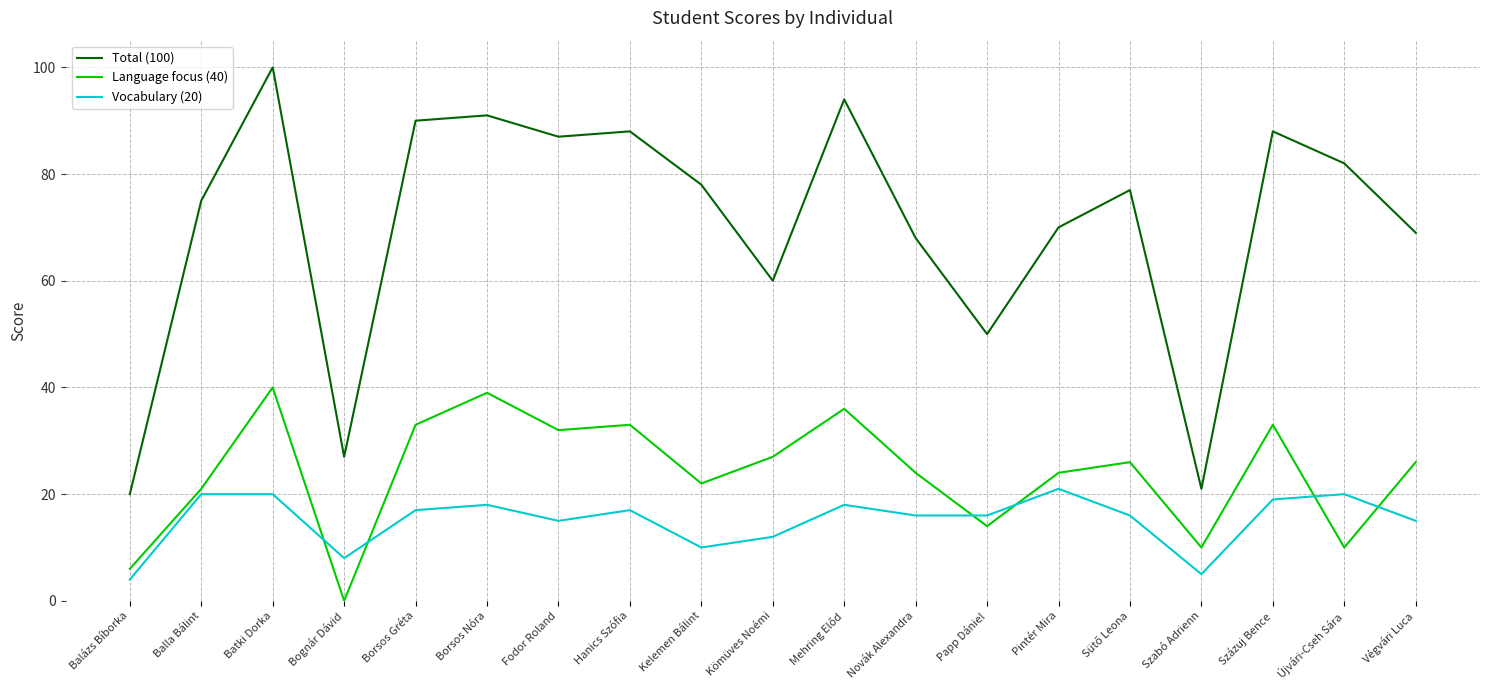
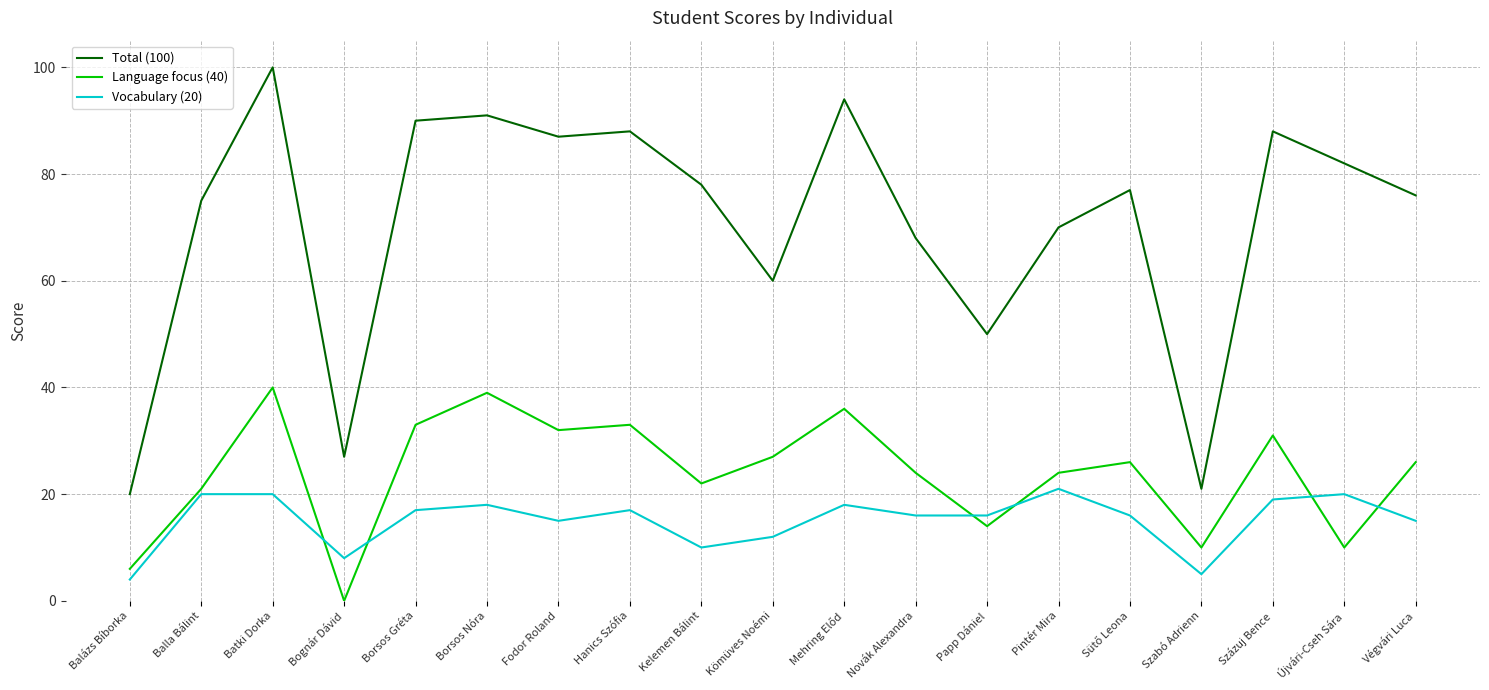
Language focus (40), Százuj Bence: 33 -> 31
Total (100), Végvári Luca: 69 -> 76
